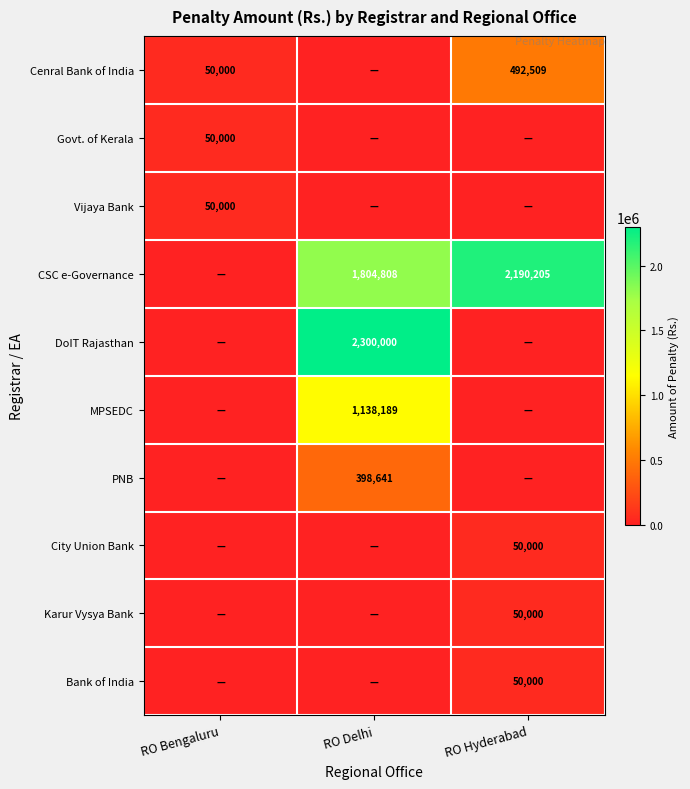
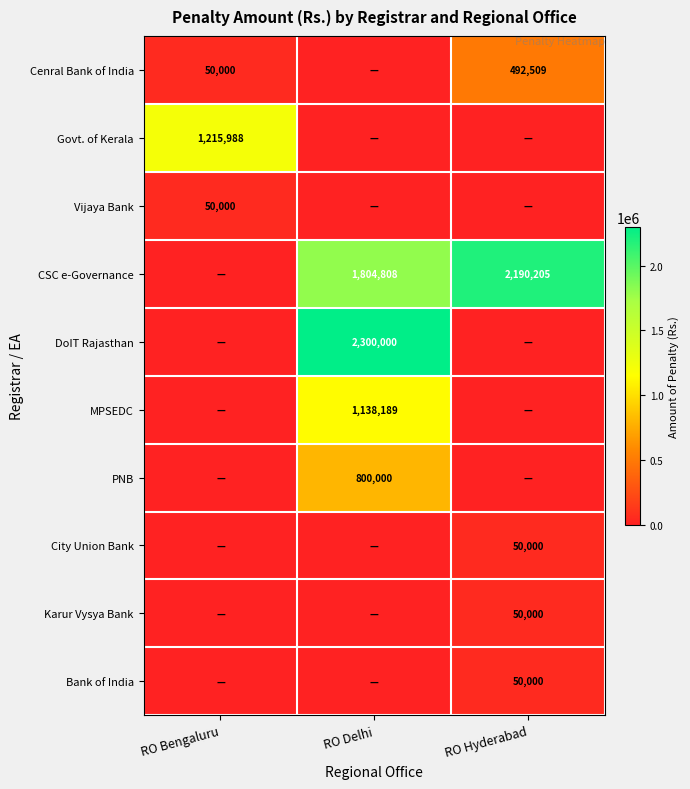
Govt. of Kerala, RO Bengaluru: 50,000 -> 1,215,988
PNB, RO Delhi: 398,641 -> 800,000
